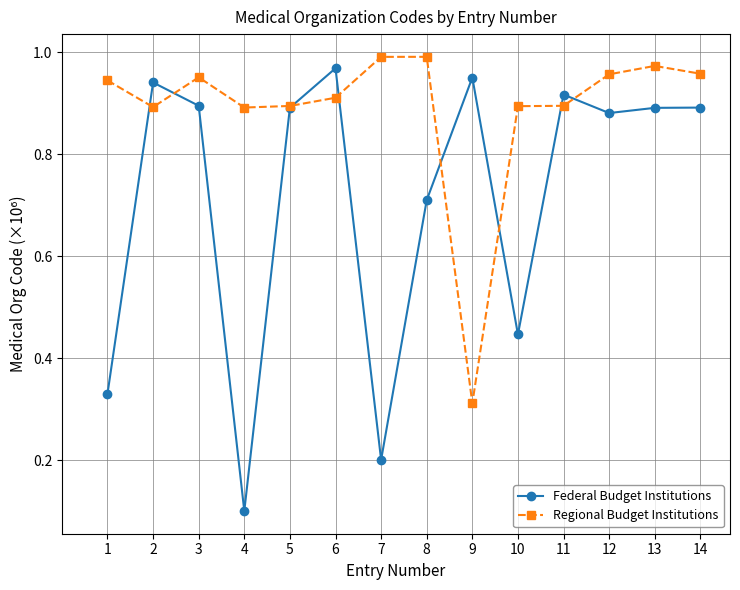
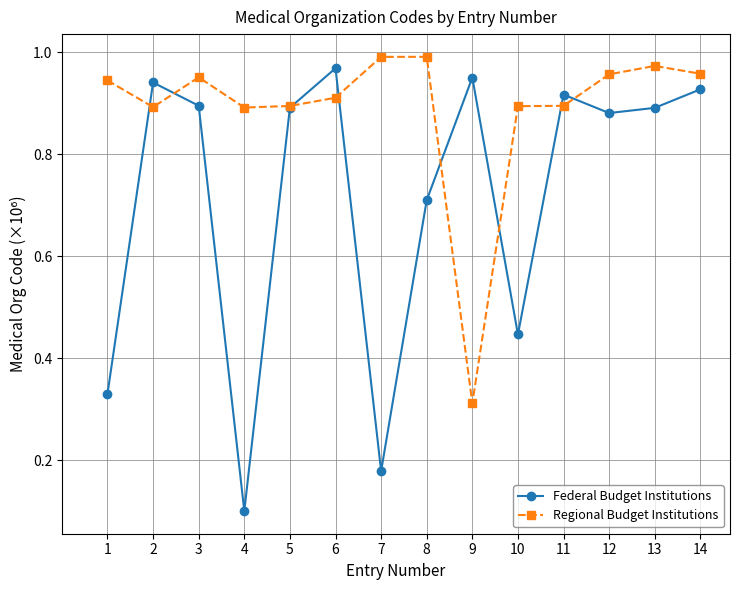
Federal Budget Institutions, 7: 0.20 -> 0.18
Federal Budget Institutions, 14: 0.89 -> 0.93
